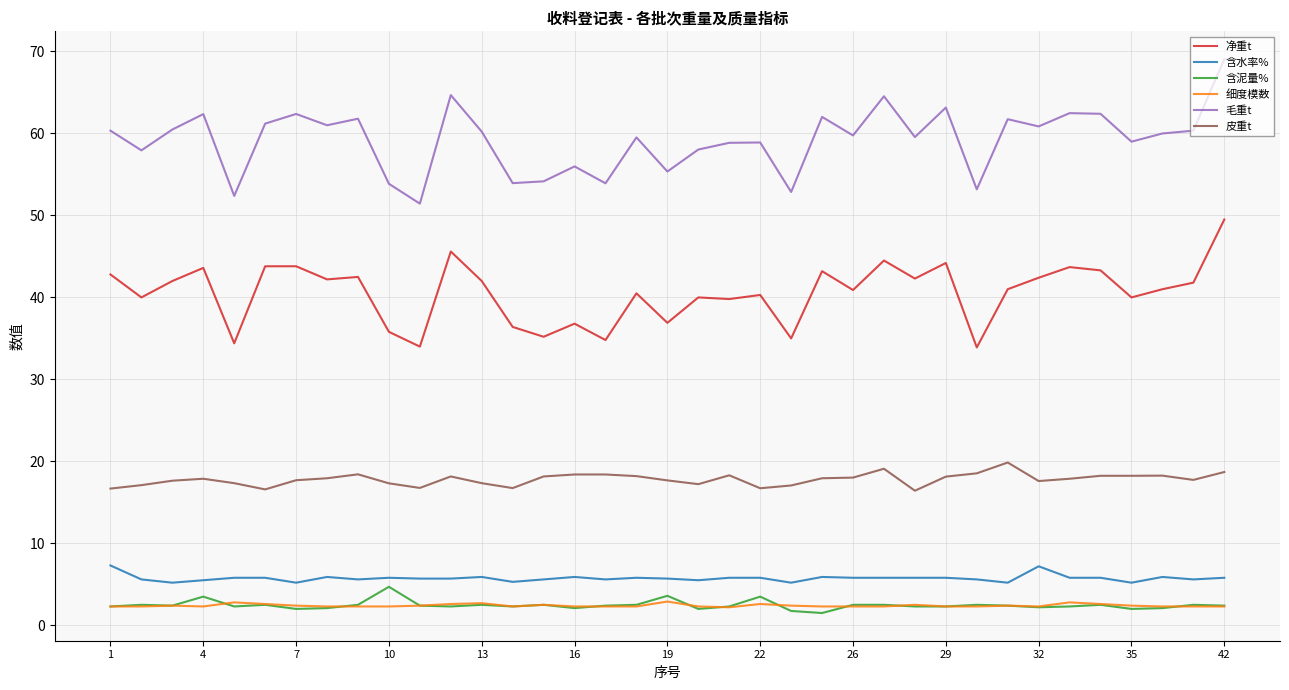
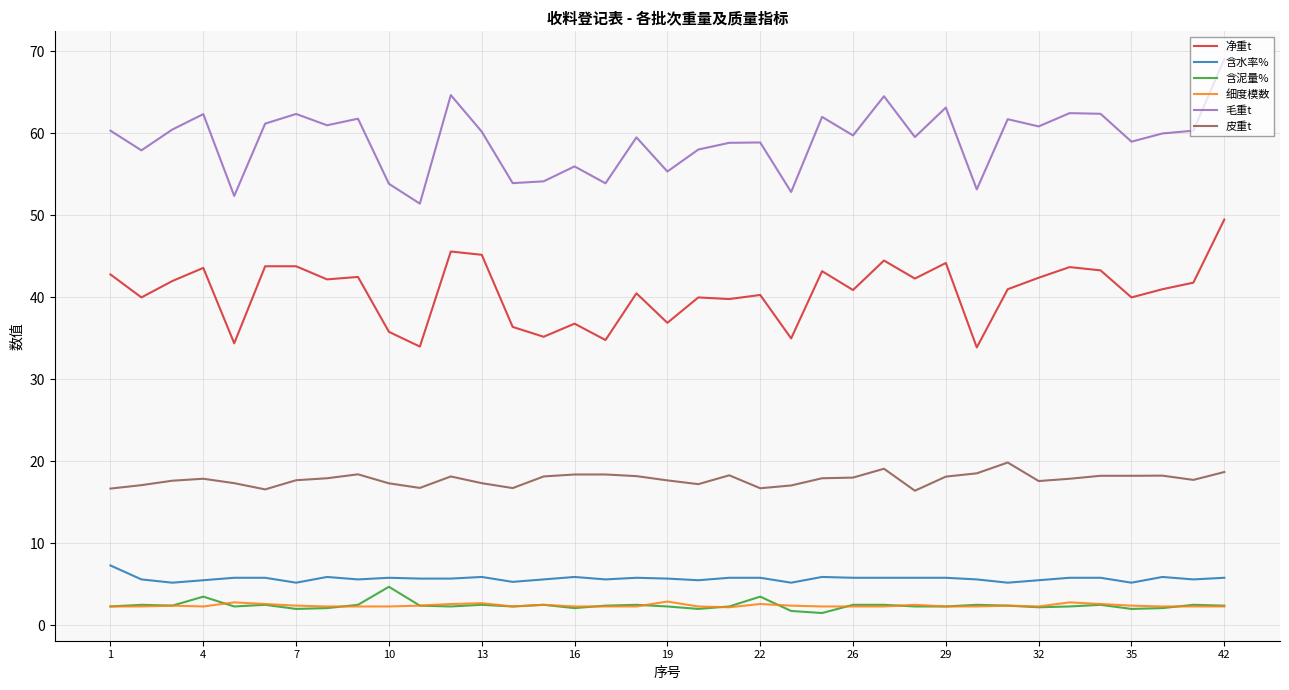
净重t, 13: 42 -> 45
含泥量%, 19: 4 -> 2
含水率%, 32: 7 -> 6
